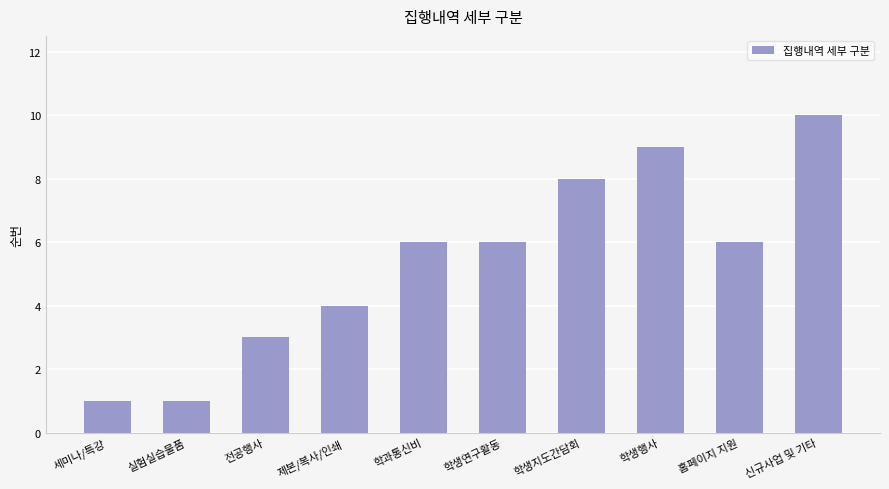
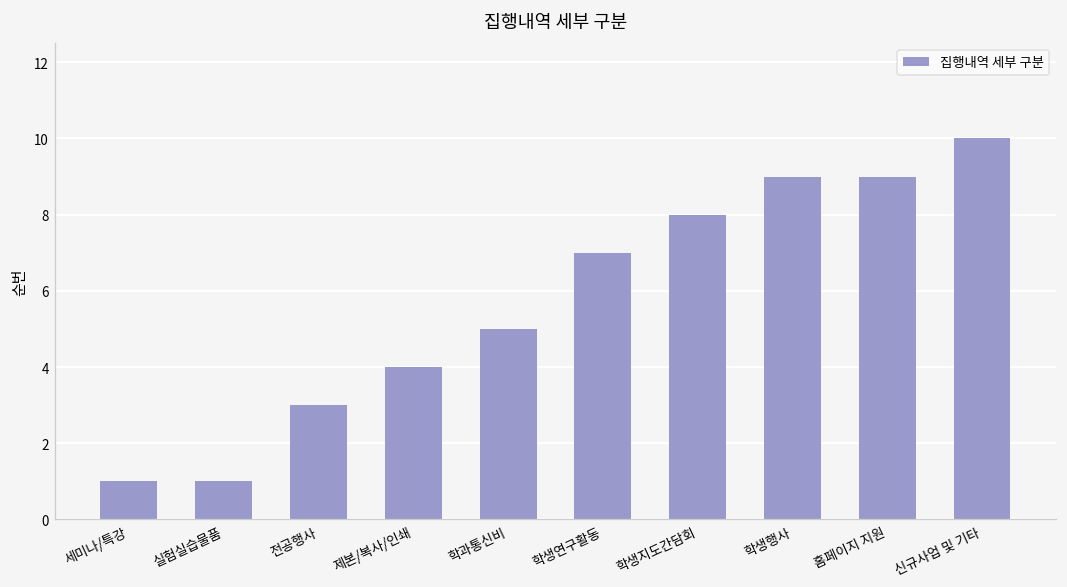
학과통신비: 6 -> 5
학생연구활동: 6 -> 7
홈페이지 지원: 6 -> 9
